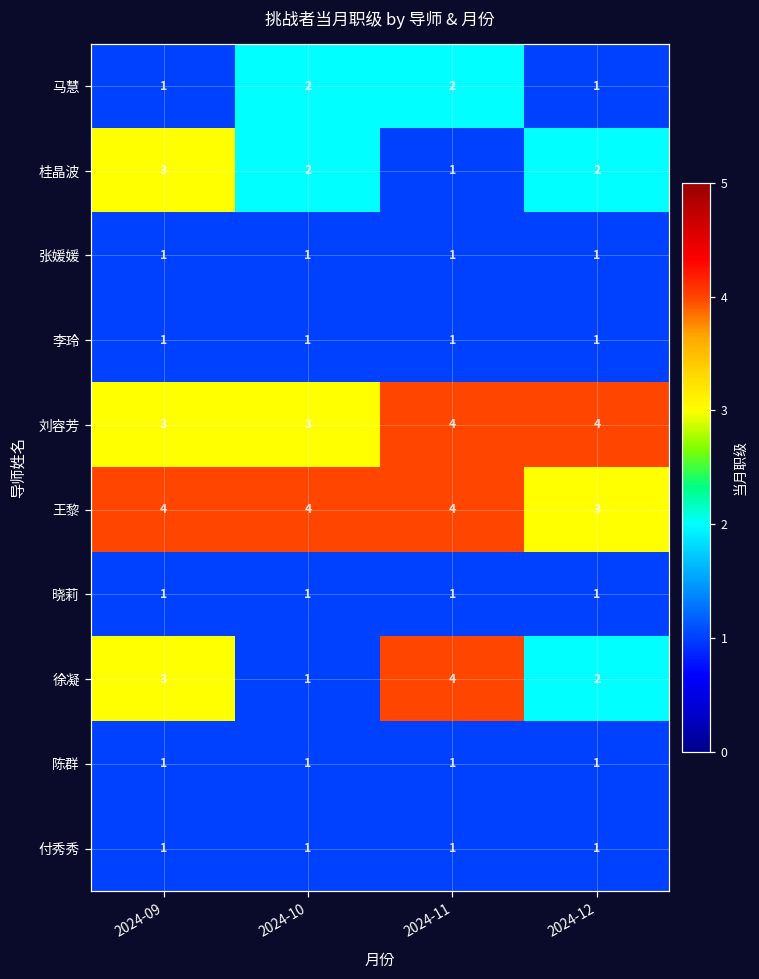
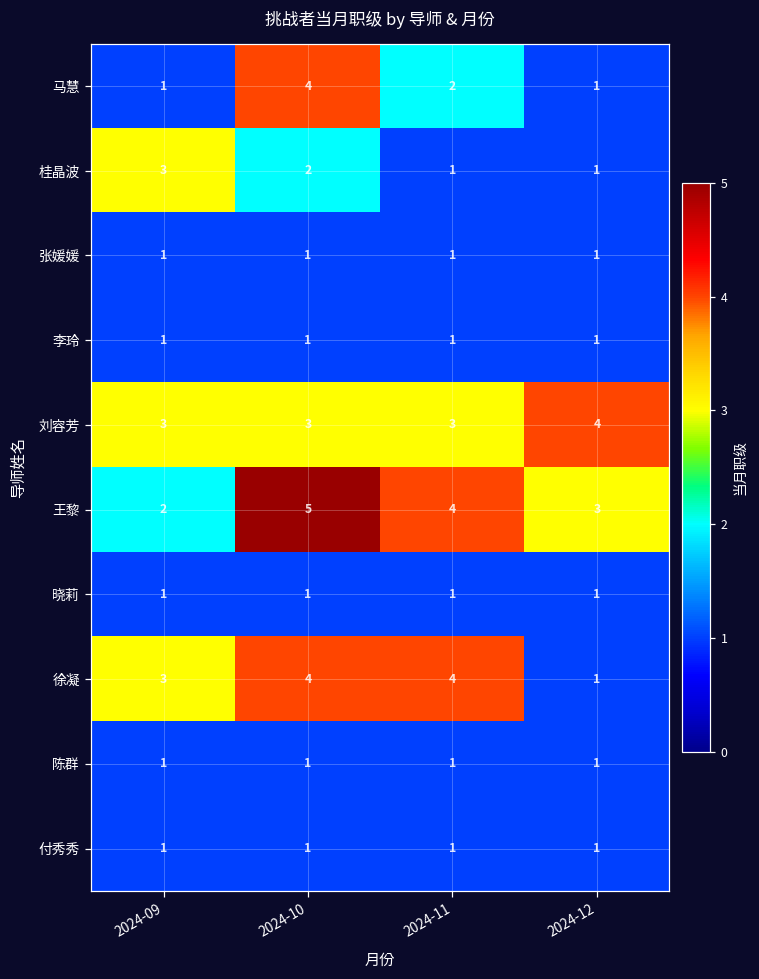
马慧, 2024-10: 2 -> 4
桂晶波, 2024-12: 2 -> 1
刘容芳, 2024-11: 4 -> 3
王黎, 2024-09: 4 -> 2
王黎, 2024-10: 4 -> 5
徐凝, 2024-10: 1 -> 4
徐凝, 2024-12: 2 -> 1
